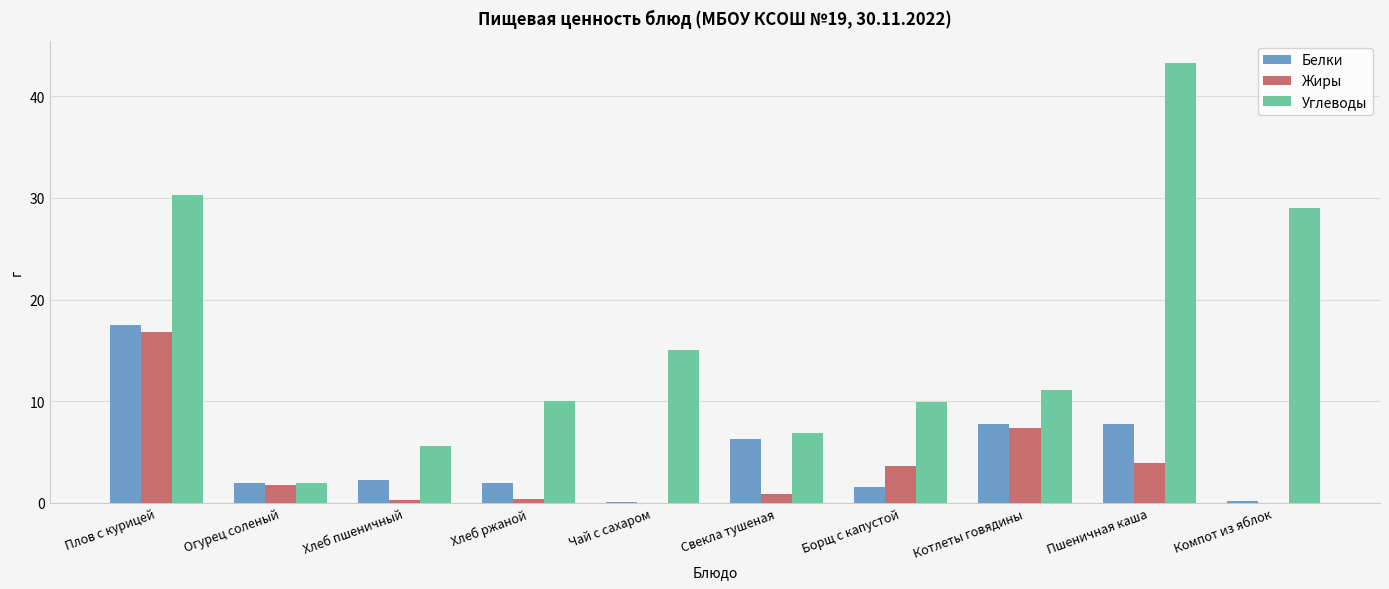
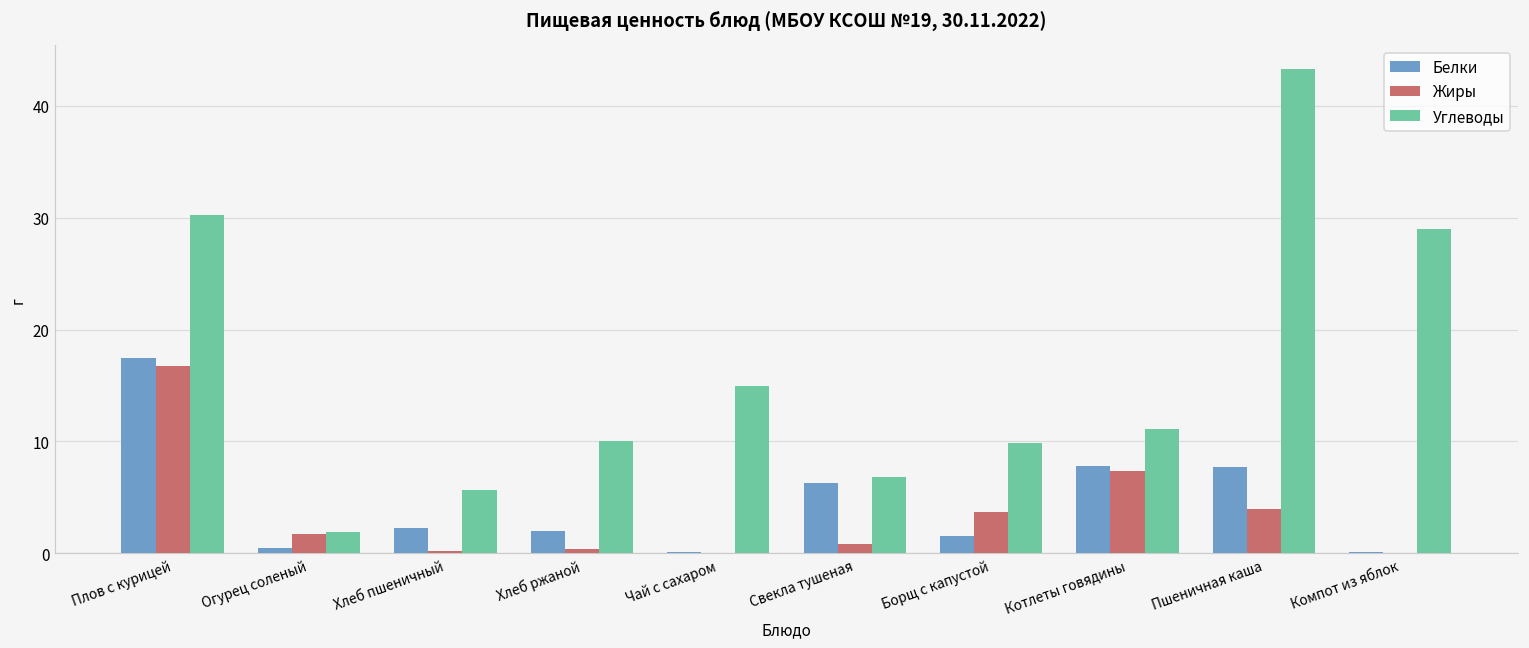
Белки, Огурец соленый: 2.0 -> 0.5
